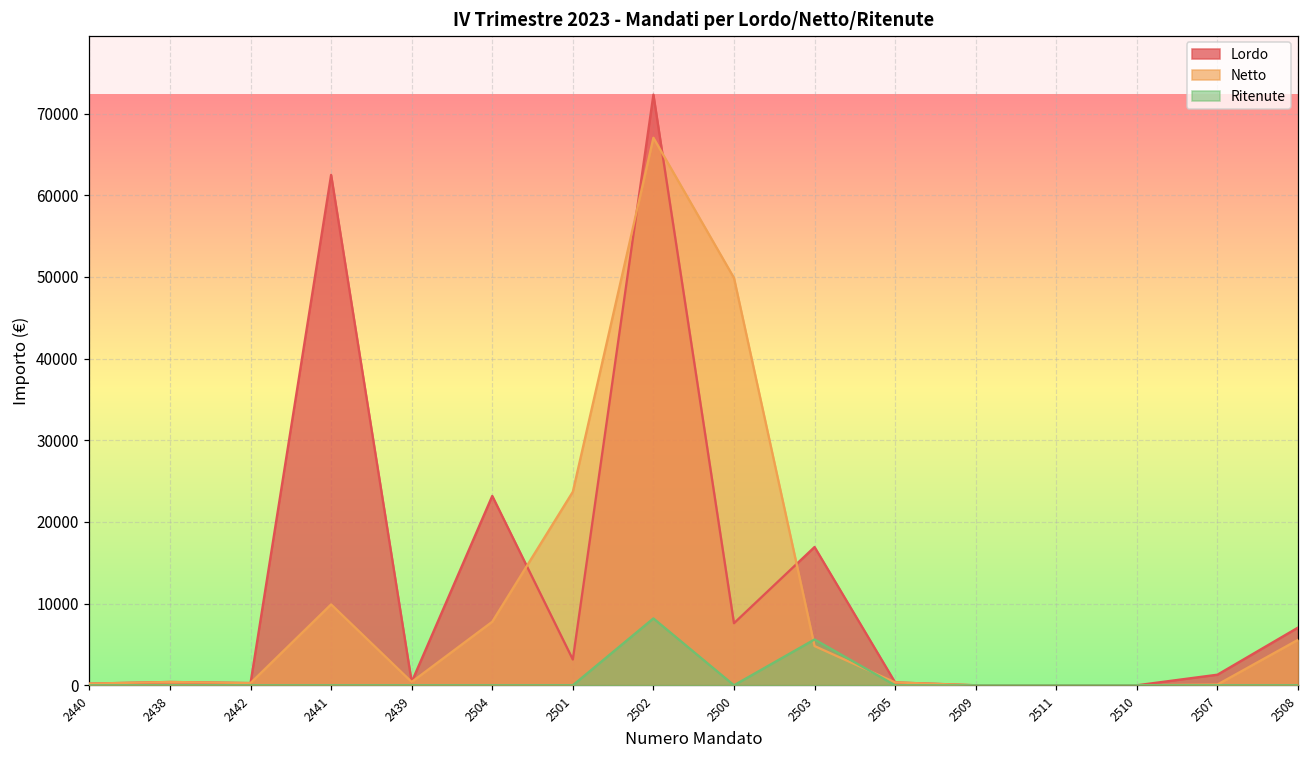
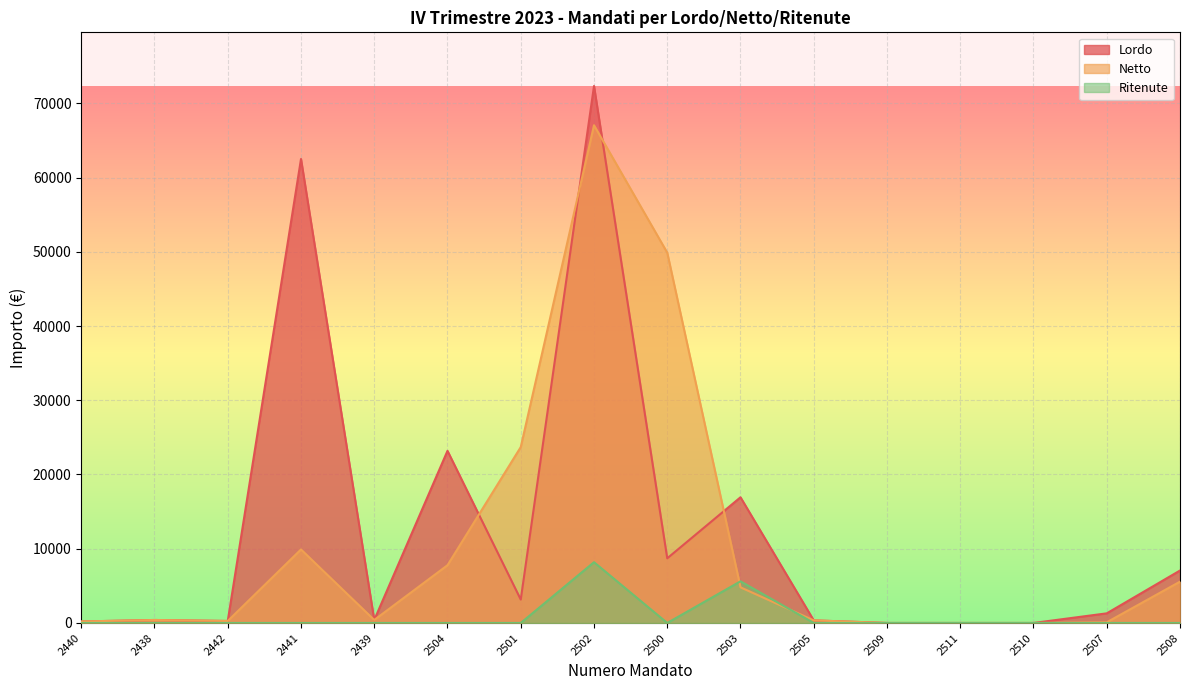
Lordo, 2500: 8000 -> 9000
